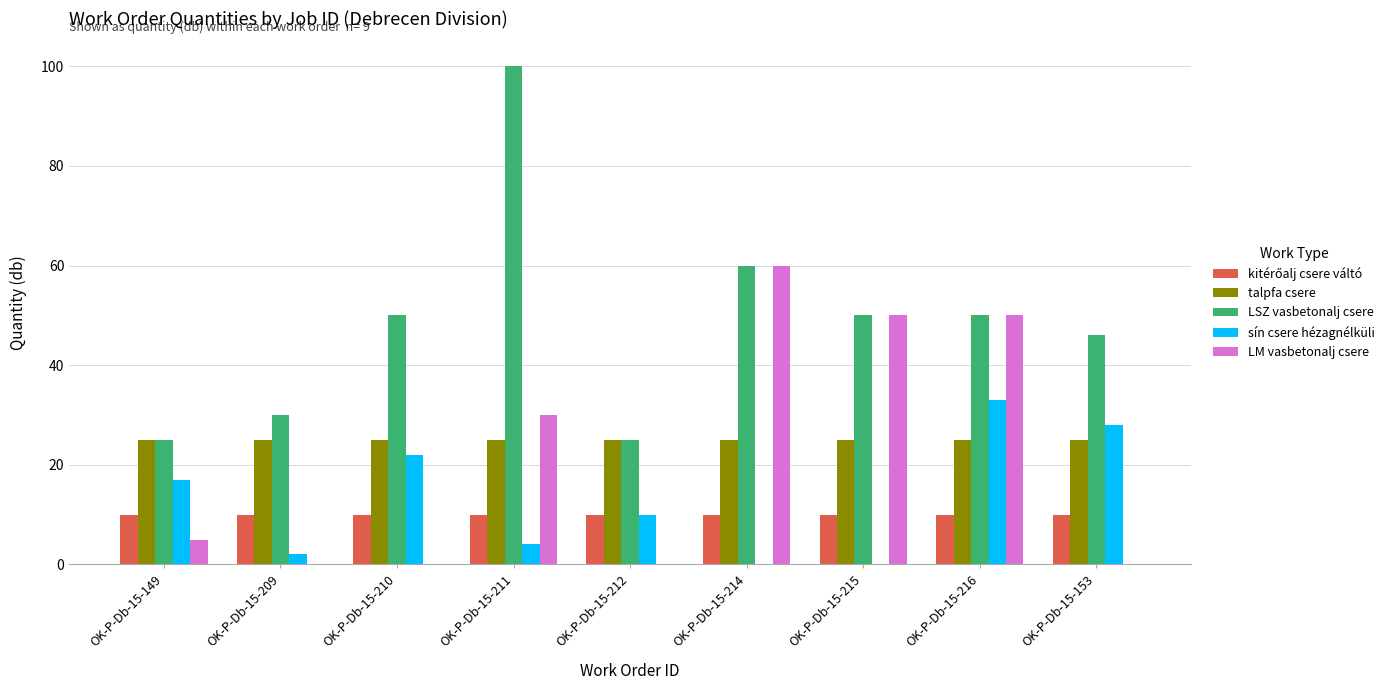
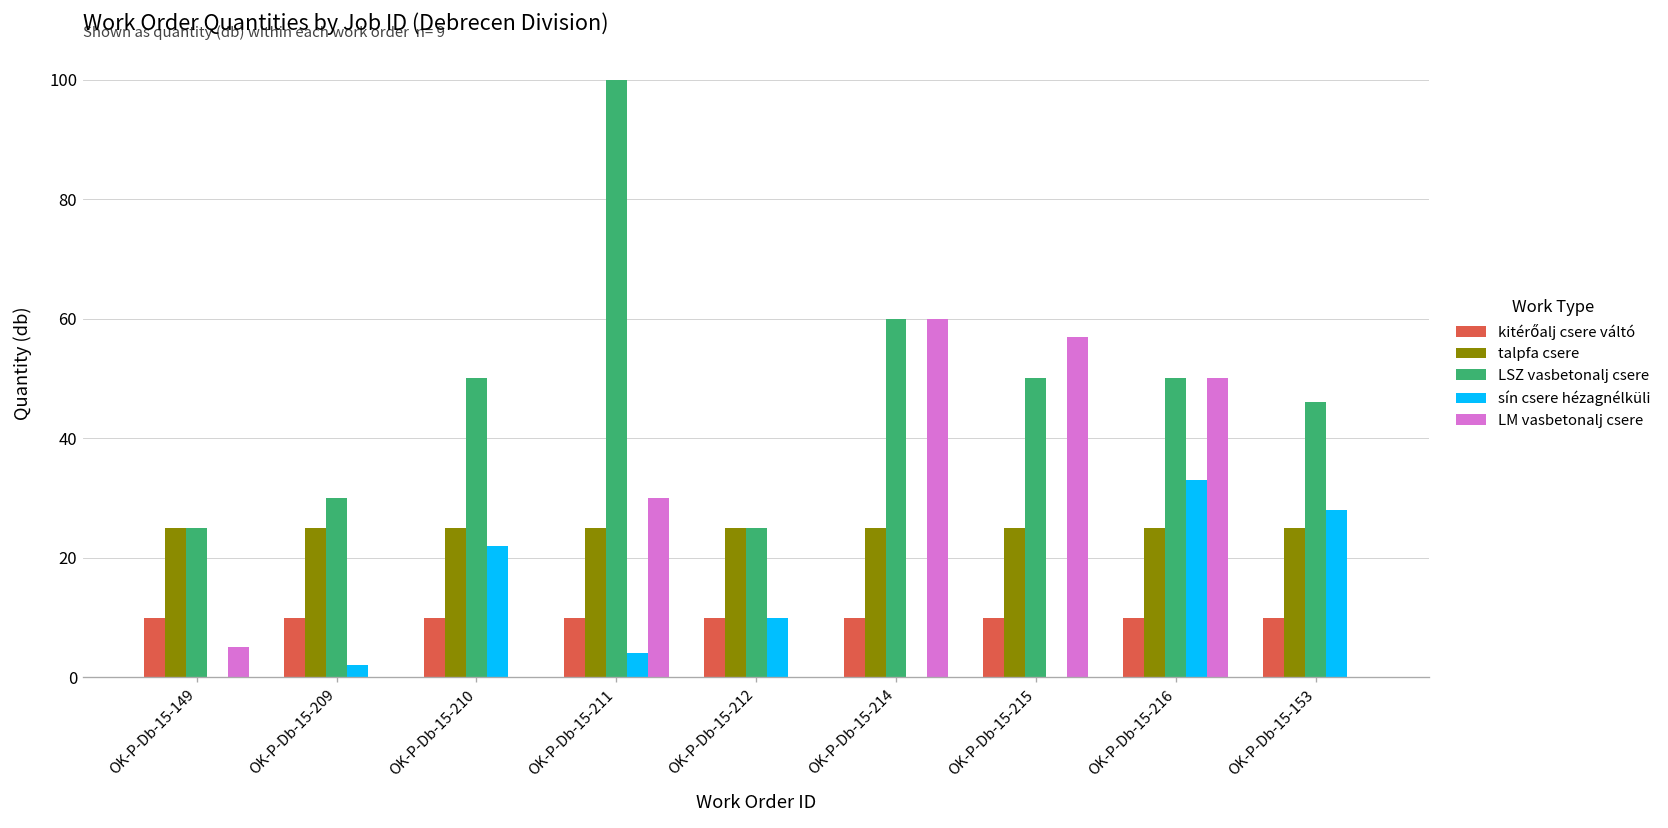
sín csere hézagnélküli, OK-P-Db-15-149: 17 -> 0
LM vasbetonalj csere, OK-P-Db-15-215: 50 -> 57
